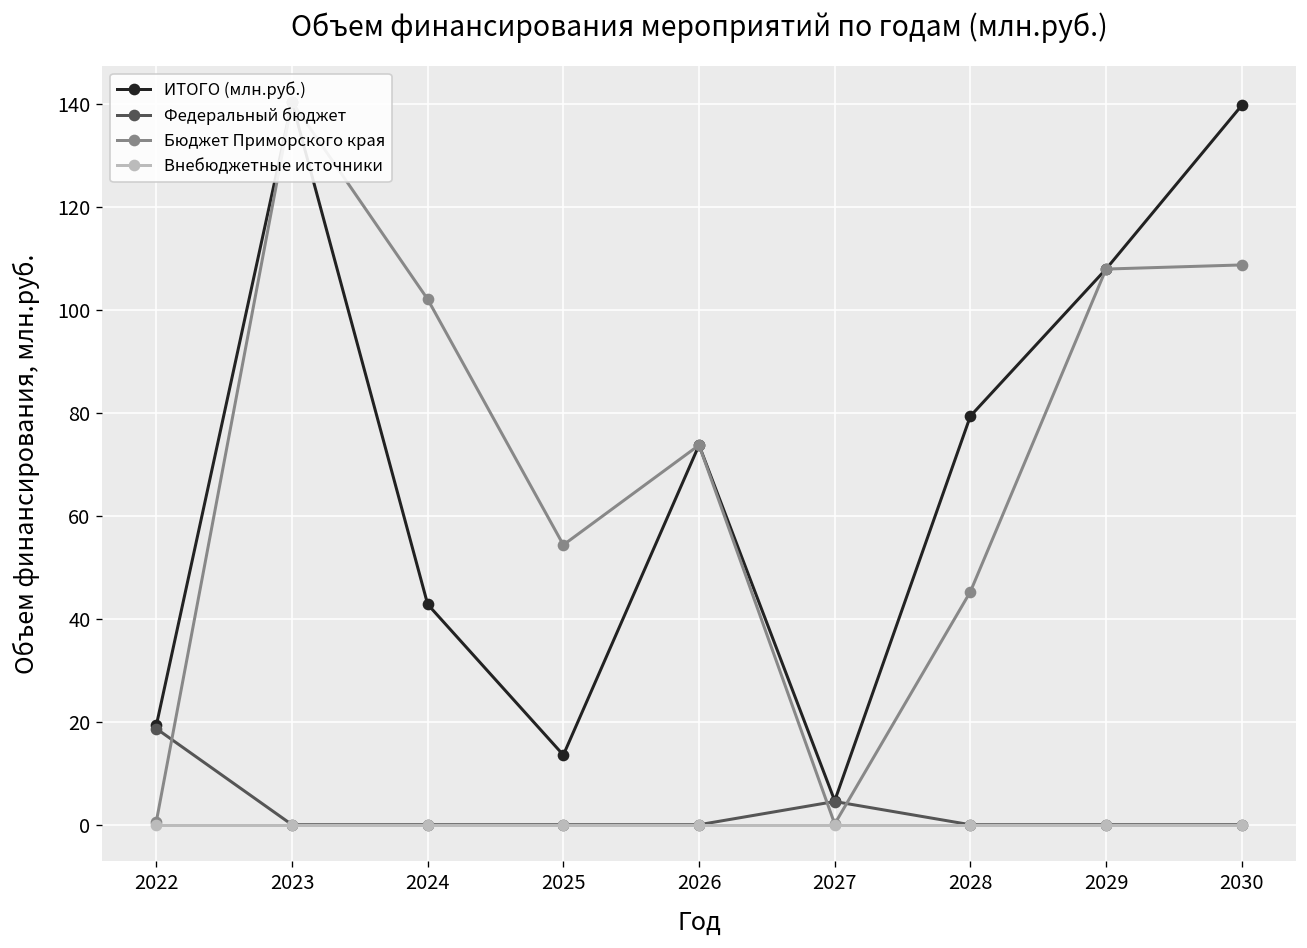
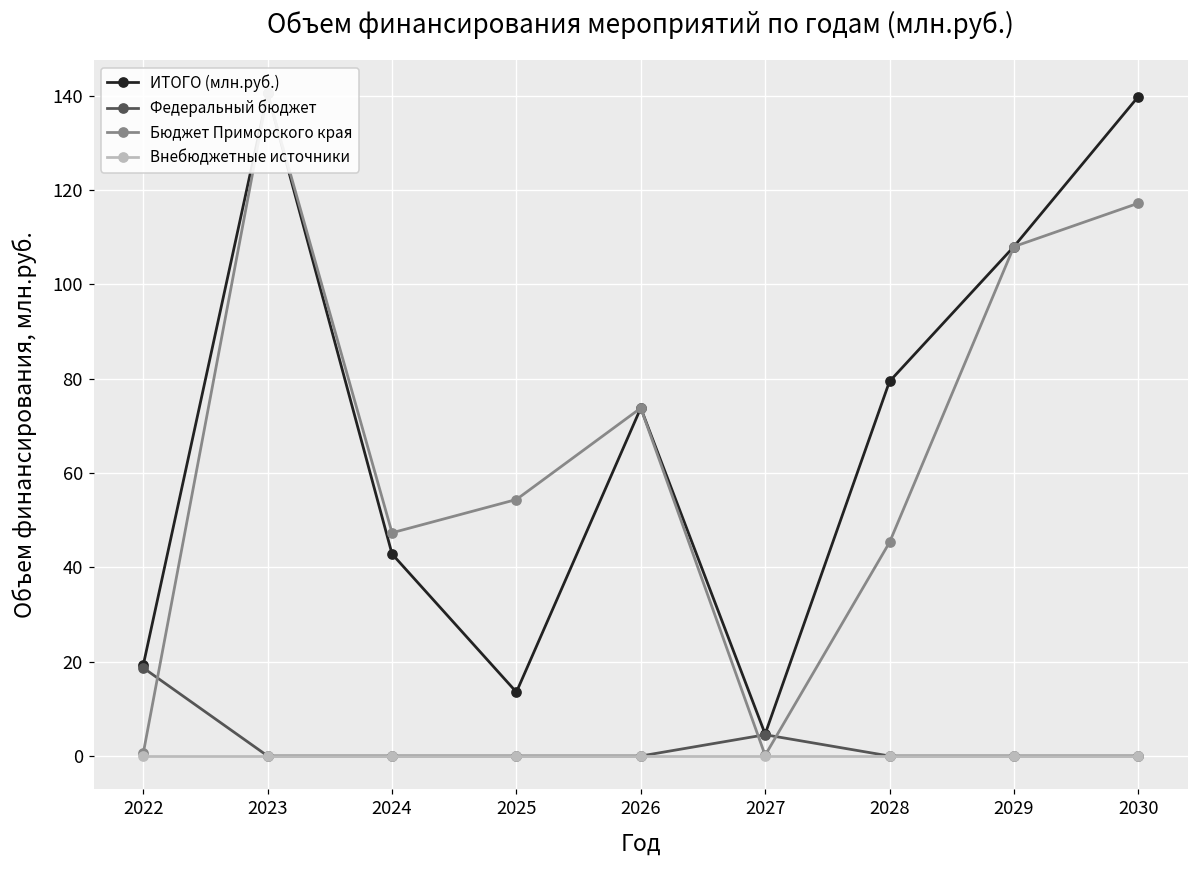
Бюджет Приморского края, 2024: 102 -> 47
Бюджет Приморского края, 2030: 109 -> 117
